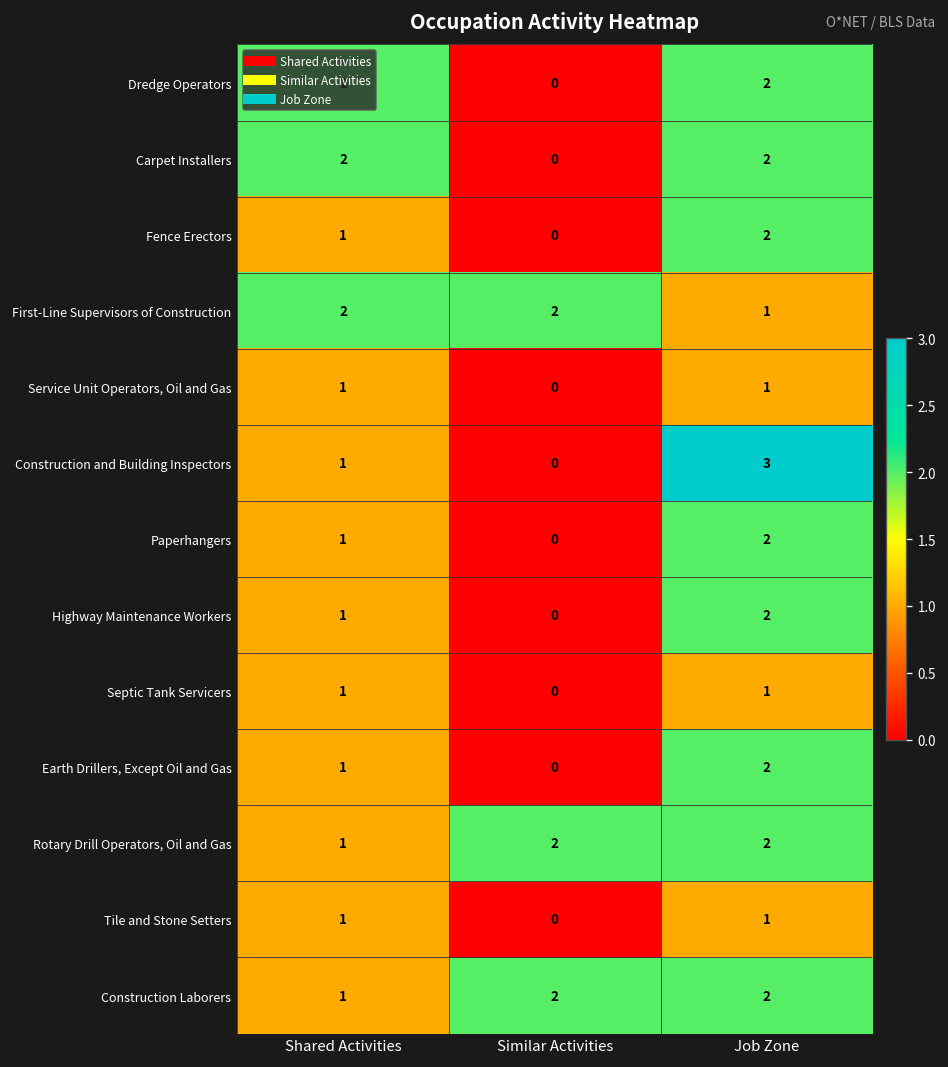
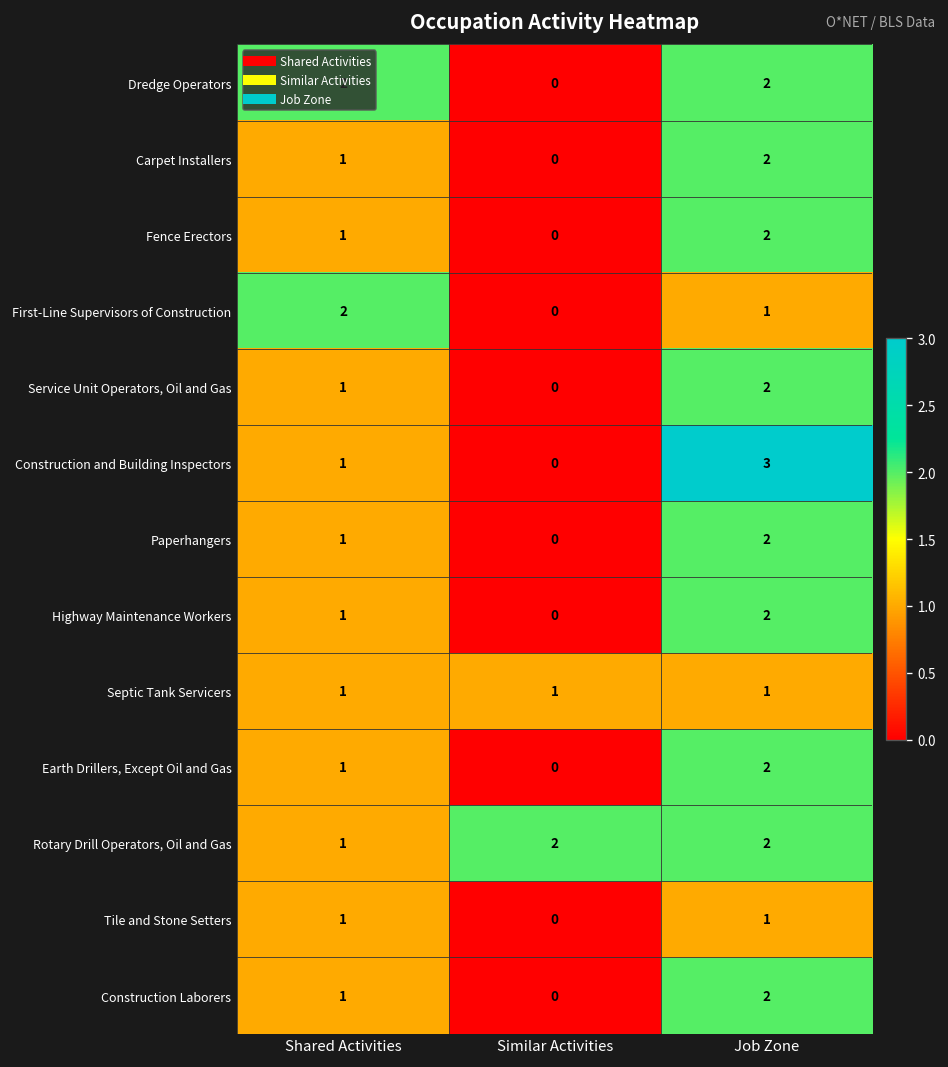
Carpet Installers, Shared Activities: 2 -> 1
First-Line Supervisors of Construction, Similar Activities: 2 -> 0
Service Unit Operators, Oil and Gas, Job Zone: 1 -> 2
Septic Tank Servicers, Similar Activities: 0 -> 1
Construction Laborers, Similar Activities: 2 -> 0
